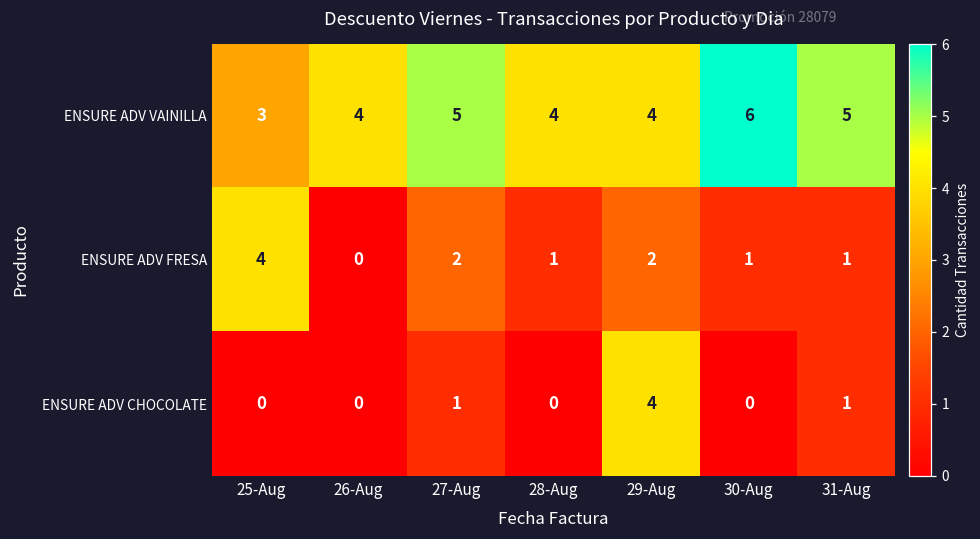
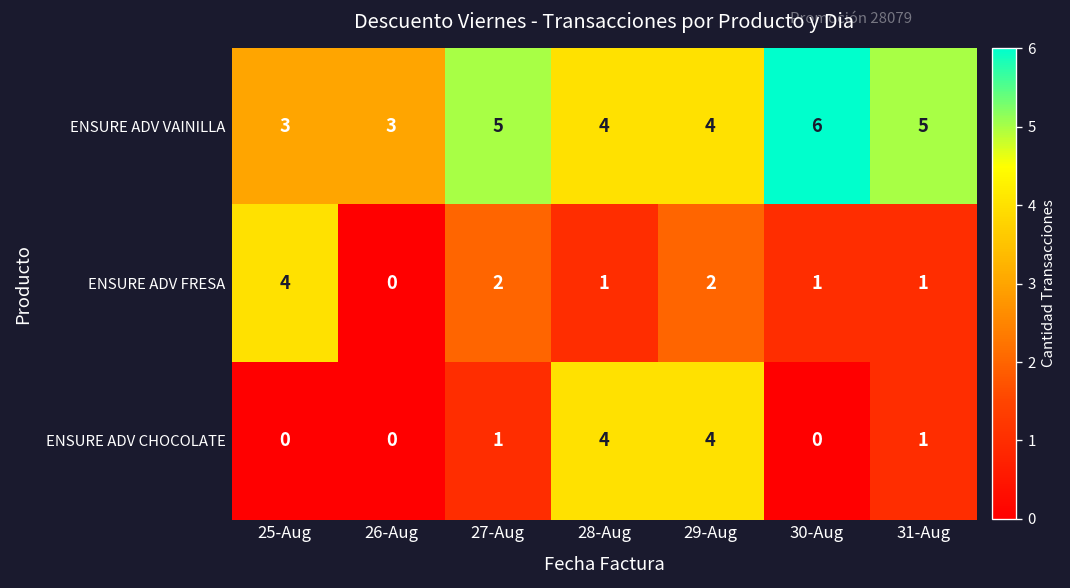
ENSURE ADV VAINILLA, 26-Aug: 4 -> 3
ENSURE ADV CHOCOLATE, 28-Aug: 0 -> 4
